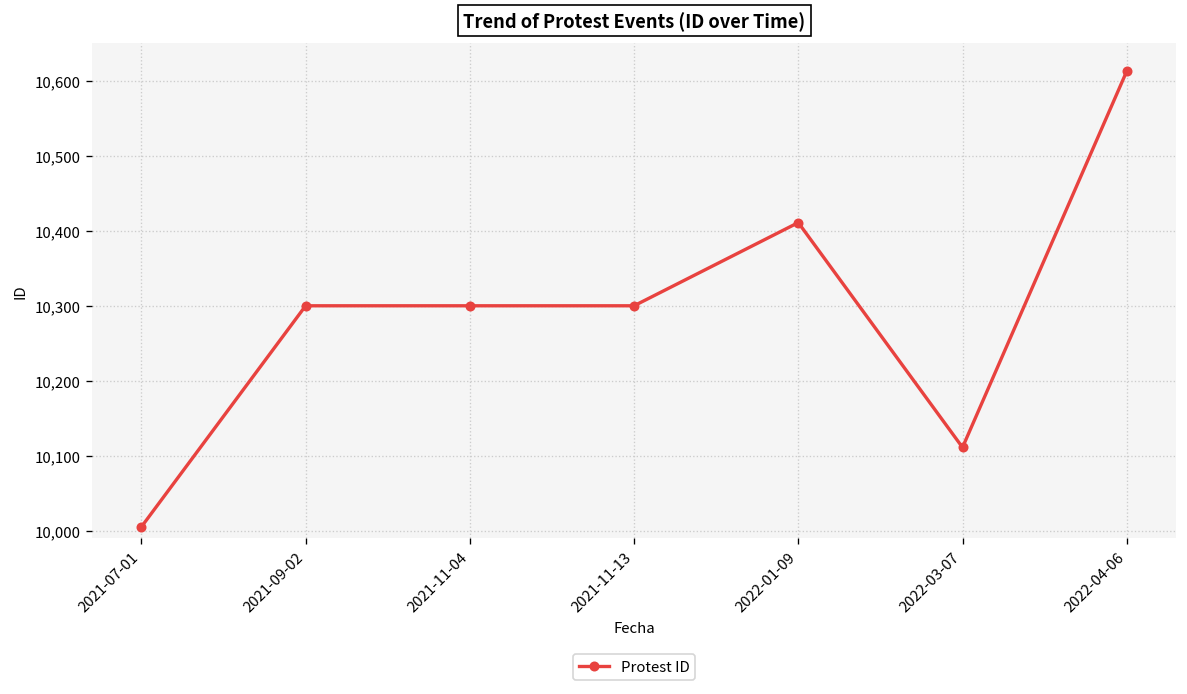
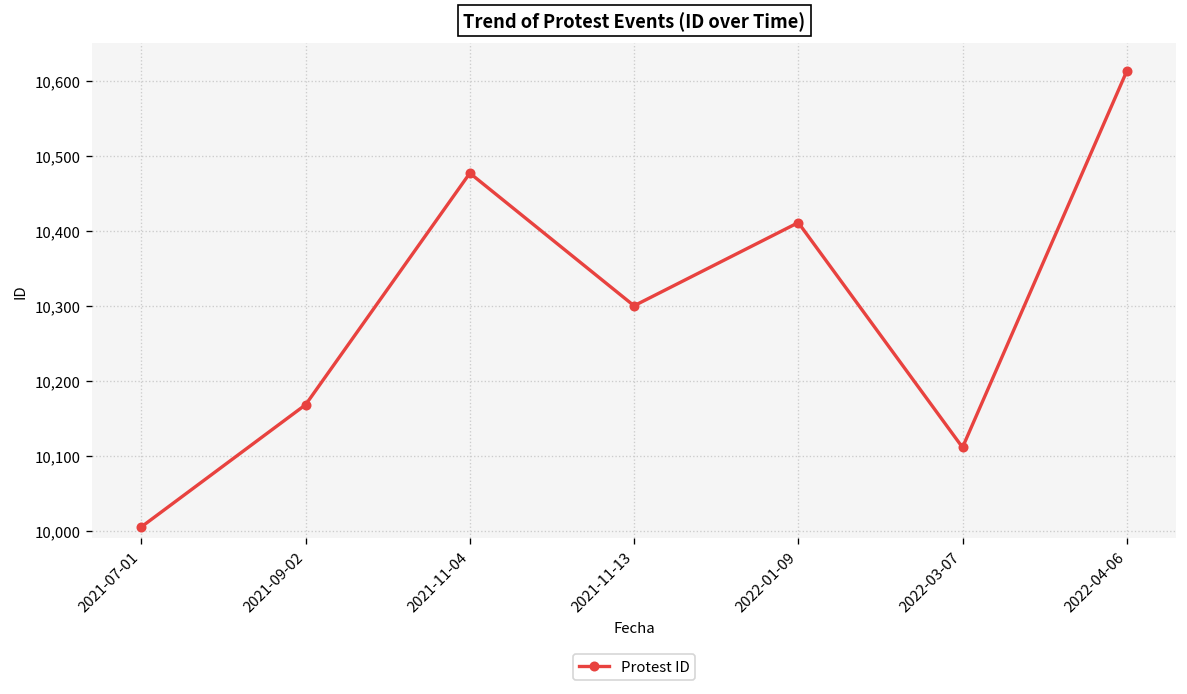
2021-09-02: 10,300 -> 10,170
2021-11-04: 10,300 -> 10,480
